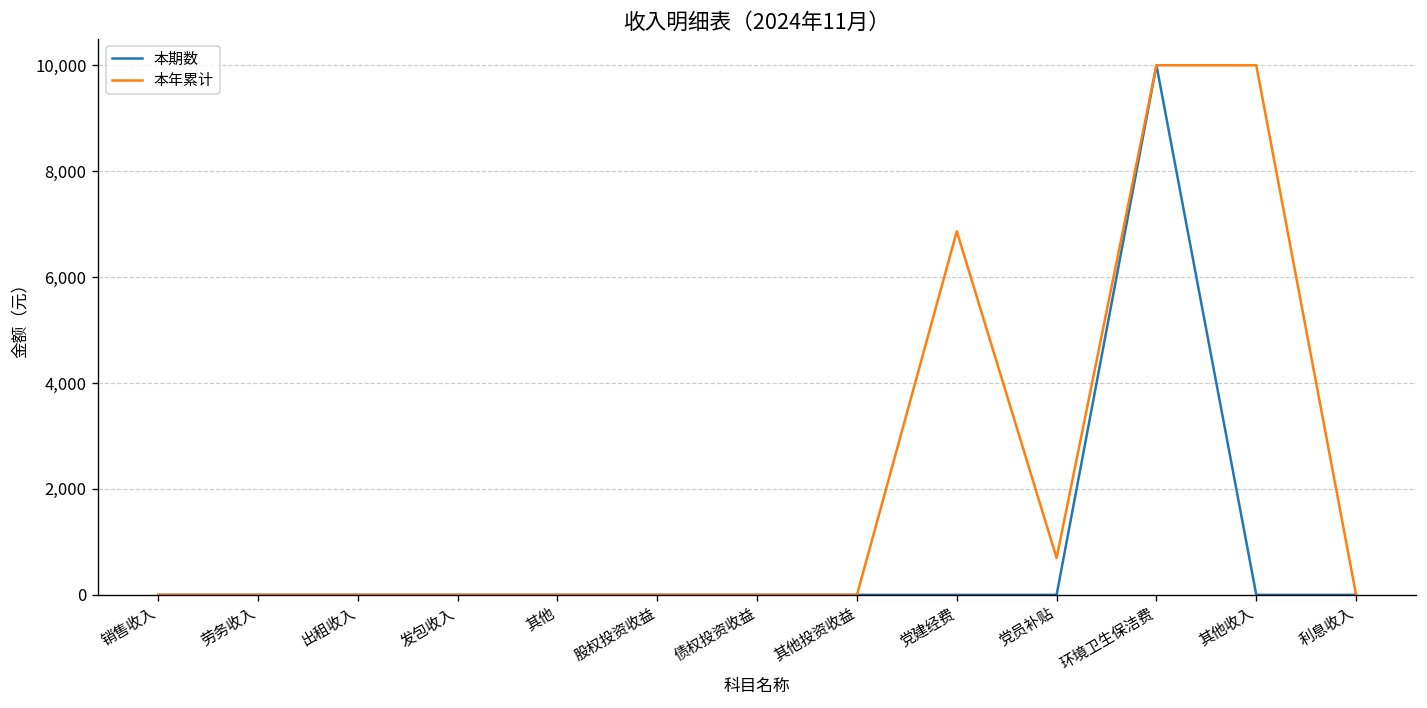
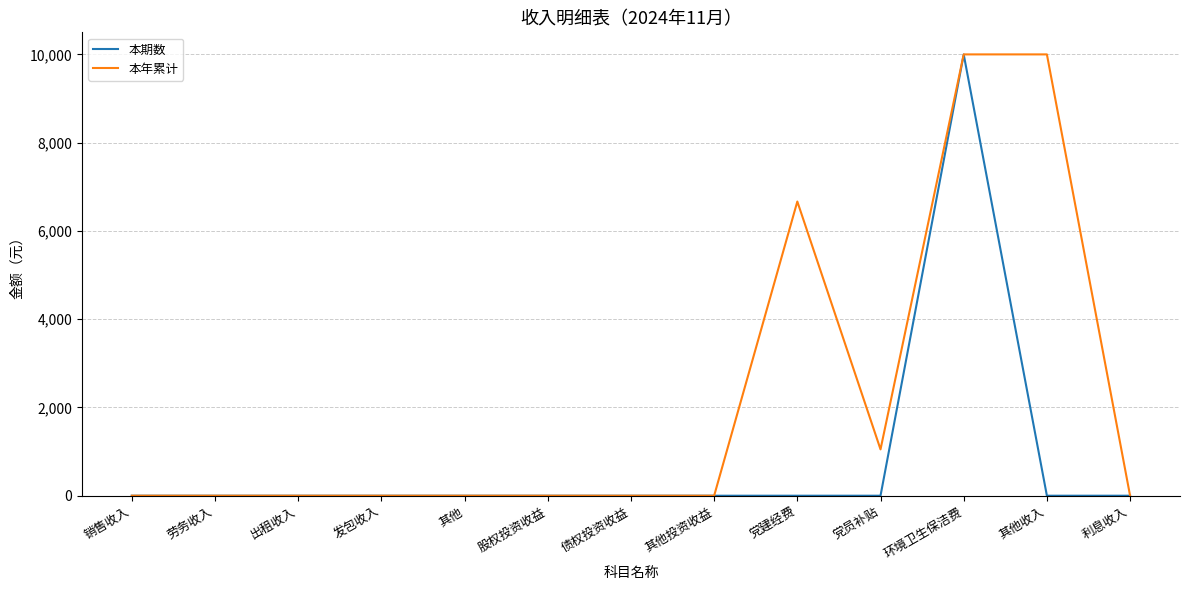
本年累计, 党建经费: 6,900 -> 6,700
本年累计, 党员补贴: 700 -> 1,100
